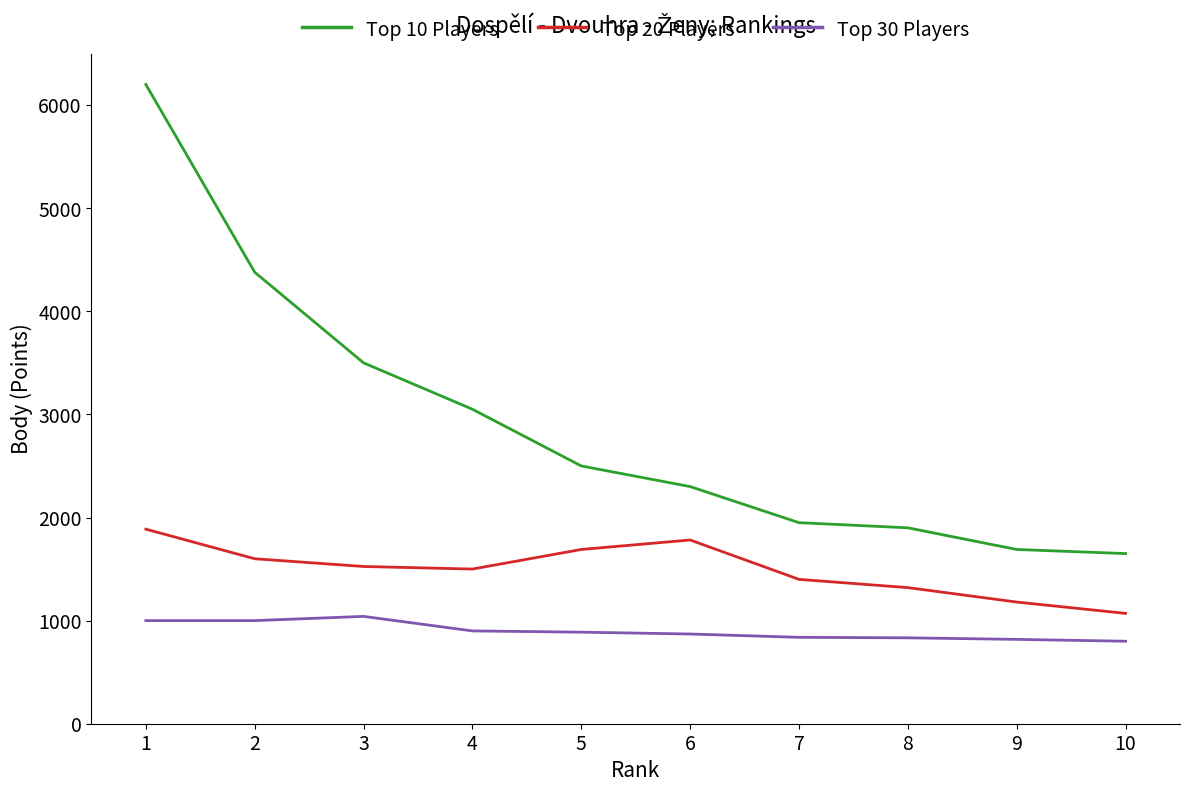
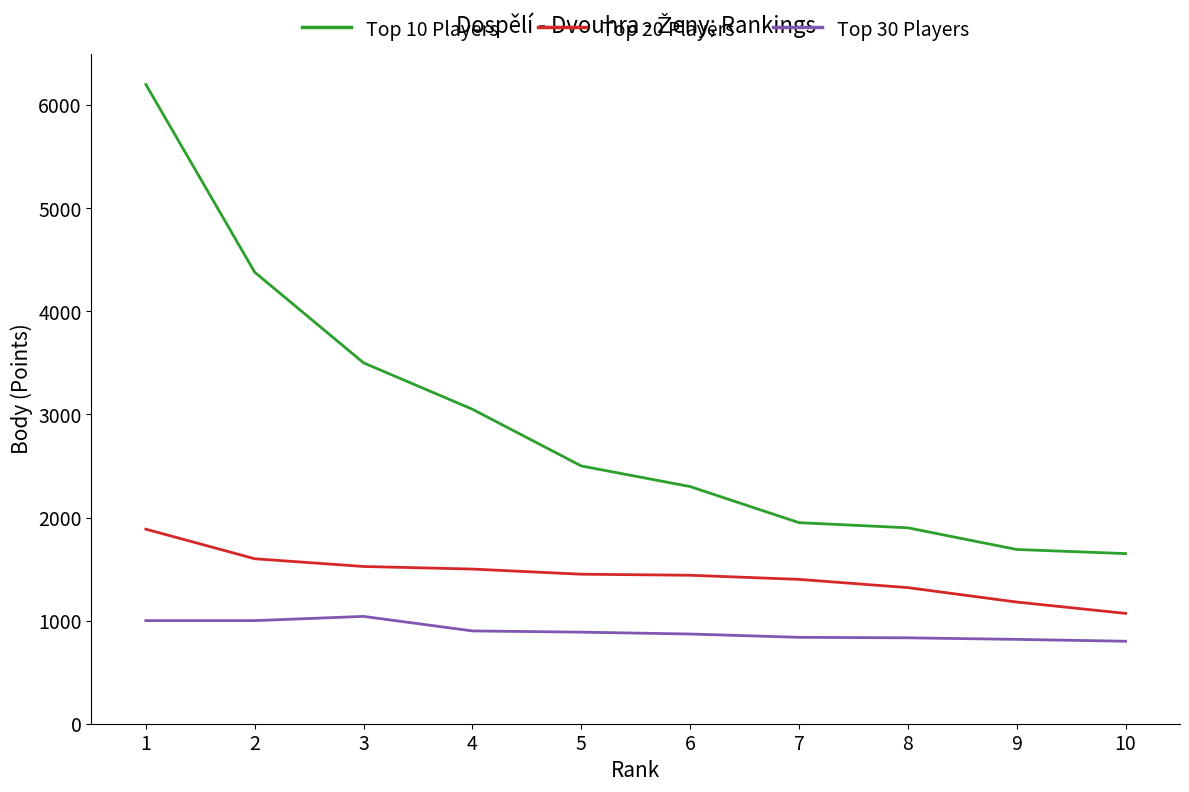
Top 20 Players, 5: 1690 -> 1450
Top 20 Players, 6: 1780 -> 1440
